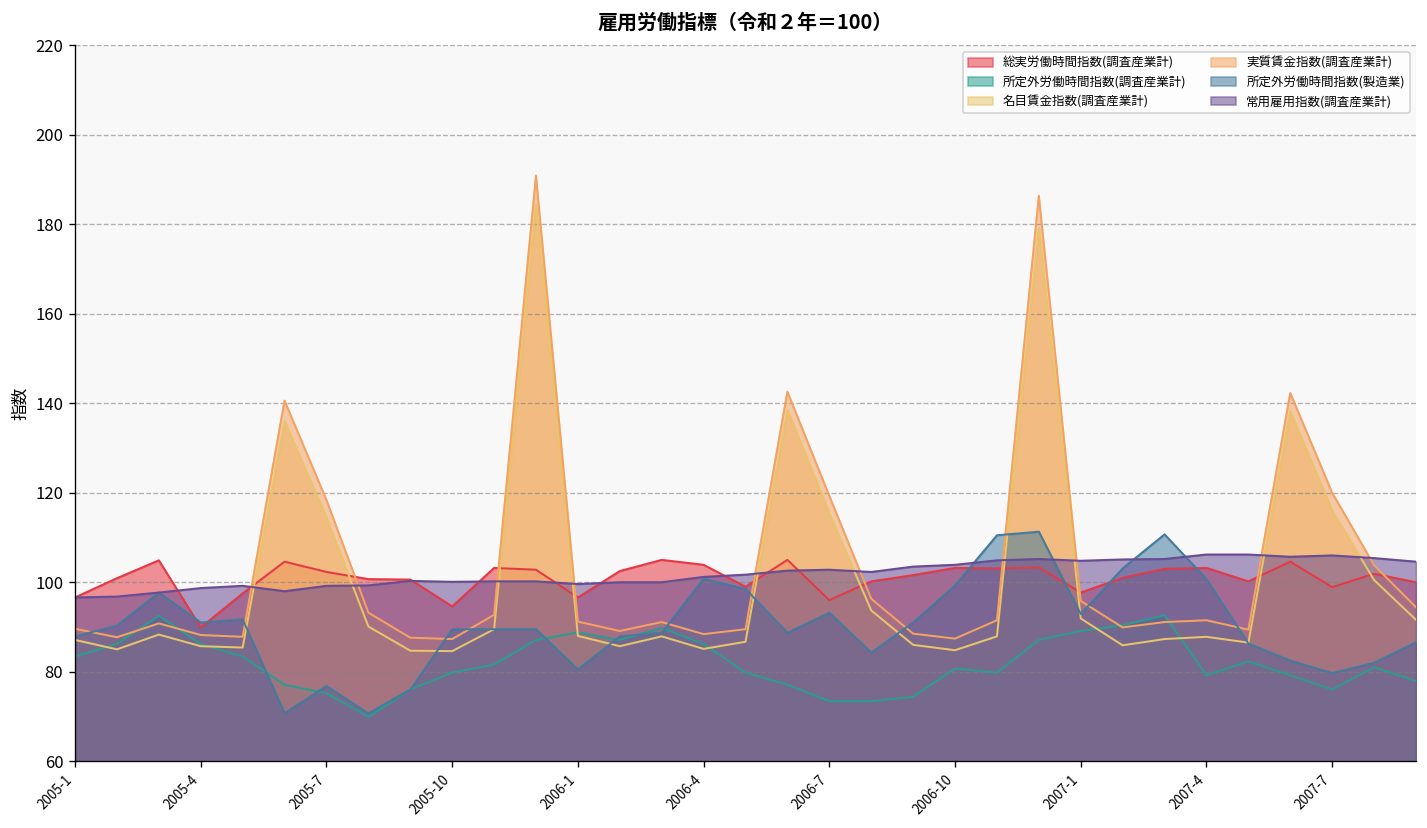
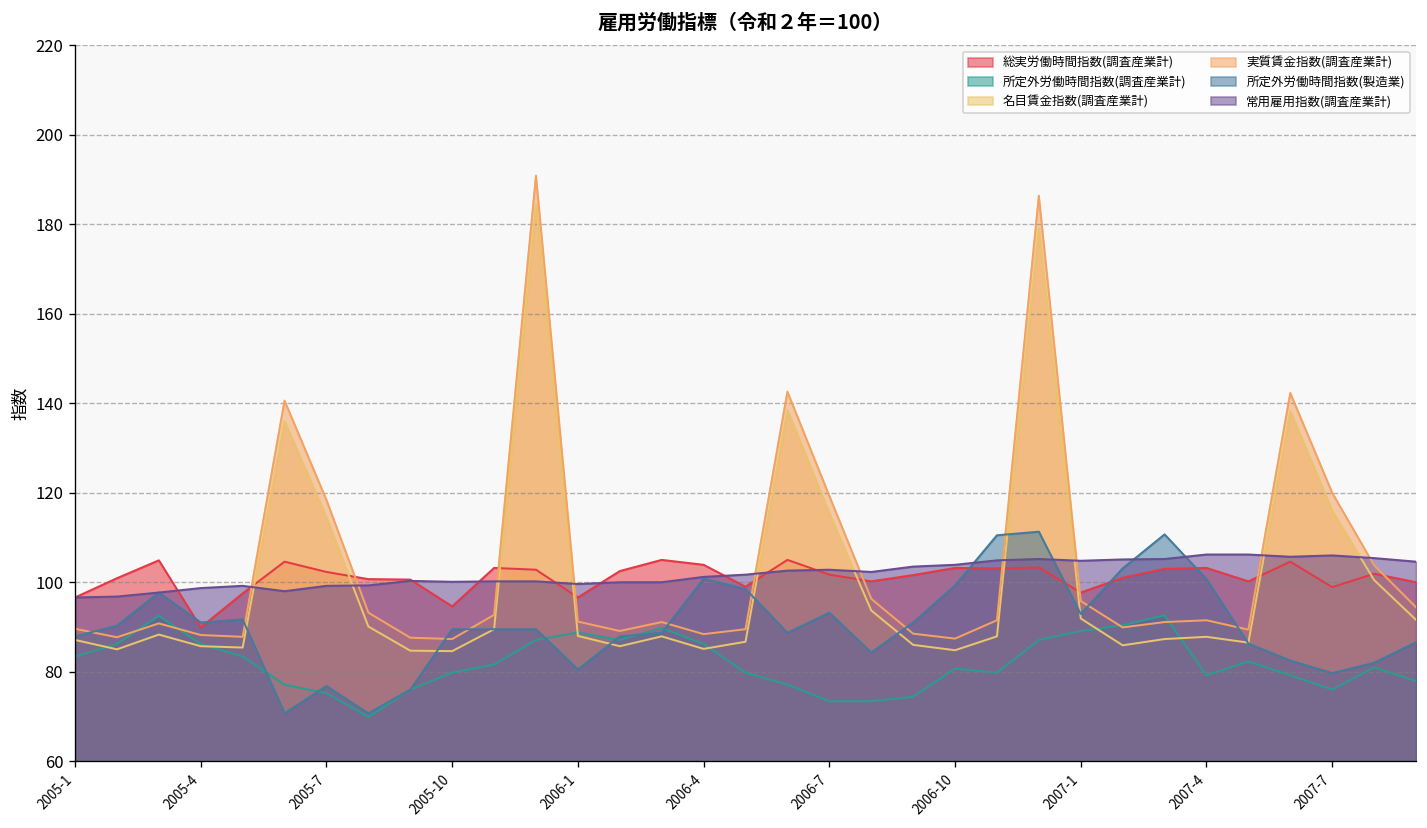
総実労働時間指数(調査産業計), 2006-7: 96 -> 102
